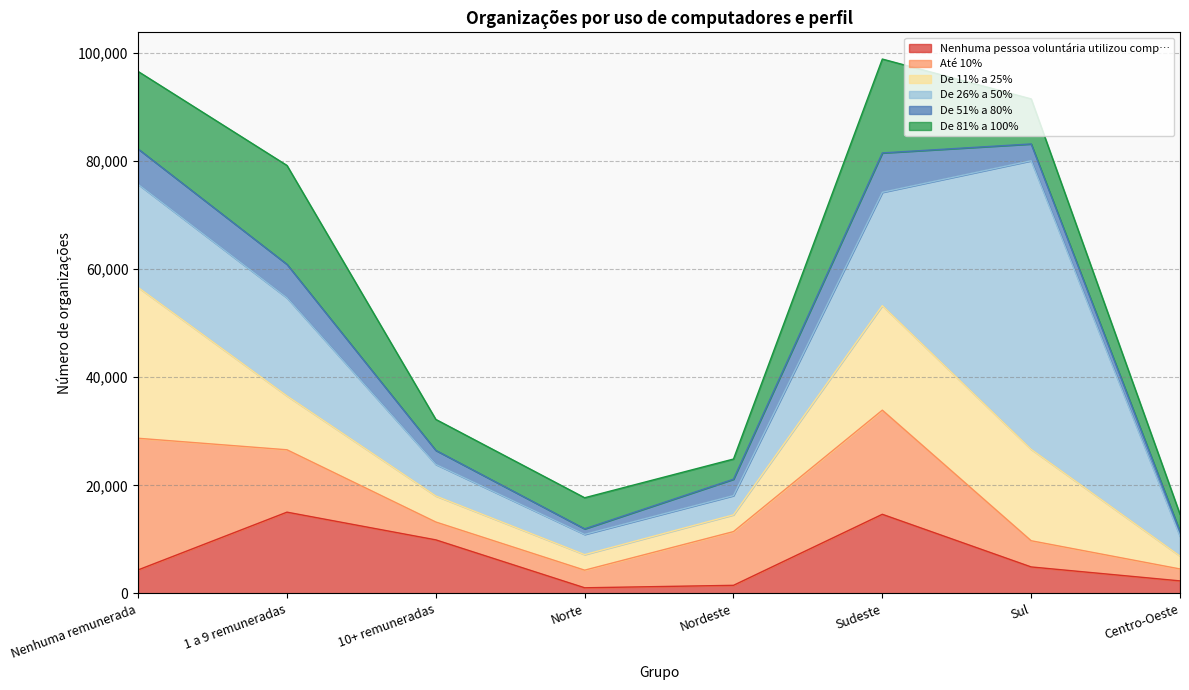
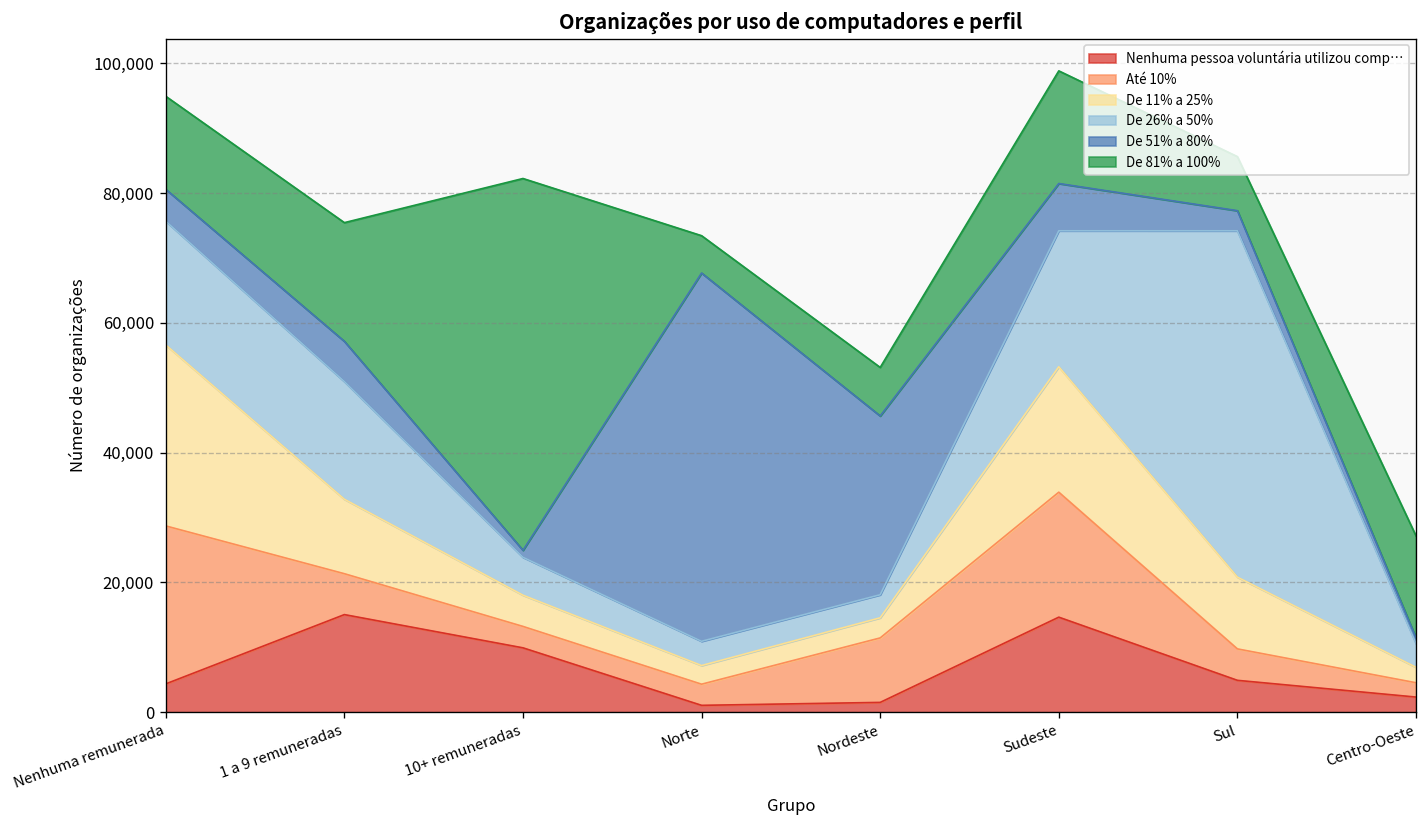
De 51% a 80%, Nenhuma remunerada: 7,000 -> 5,000
Até 10%, 1 a 9 remuneradas: 12,000 -> 6,000
De 11% a 25%, 1 a 9 remuneradas: 10,000 -> 11,000
De 51% a 80%, 10+ remuneradas: 3,000 -> 1,000
De 81% a 100%, 10+ remuneradas: 6,000 -> 57,000
De 51% a 80%, Norte: 1,000 -> 57,000
De 51% a 80%, Nordeste: 3,000 -> 28,000
De 81% a 100%, Nordeste: 4,000 -> 7,000
De 11% a 25%, Sul: 17,000 -> 11,000
De 81% a 100%, Centro-Oeste: 3,000 -> 16,000
